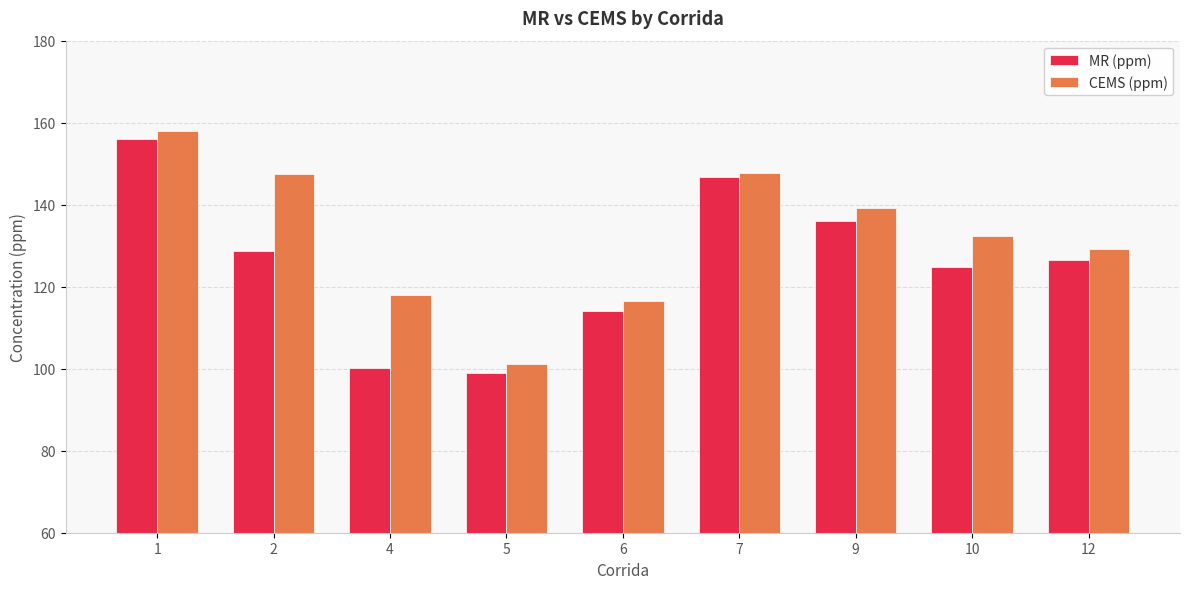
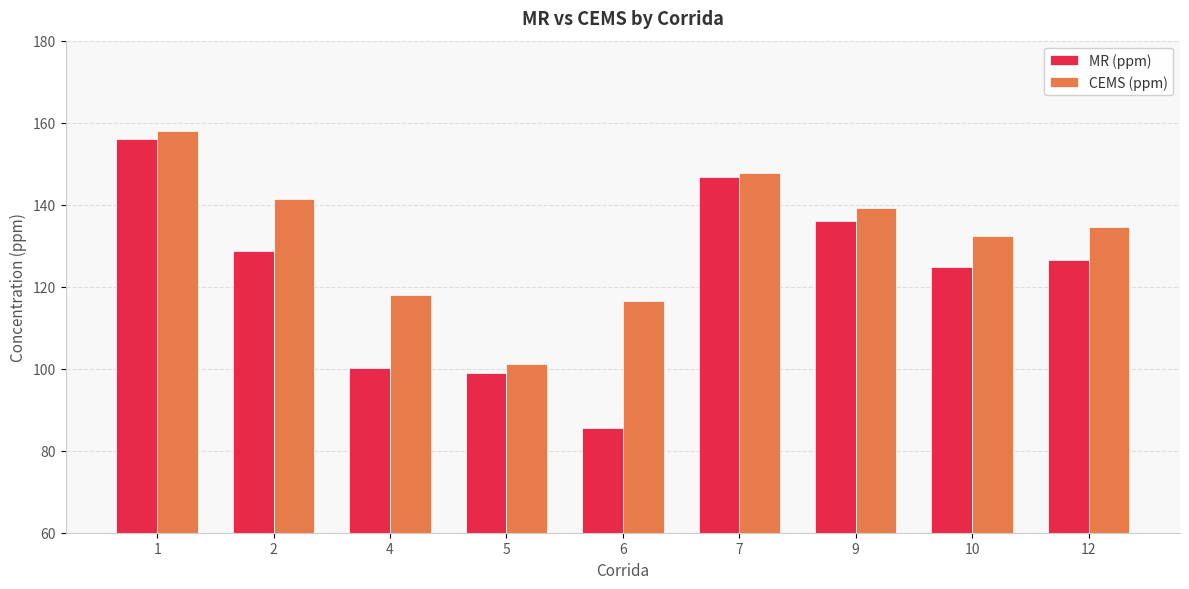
CEMS (ppm), 2: 148 -> 141
MR (ppm), 6: 114 -> 86
CEMS (ppm), 12: 129 -> 135
